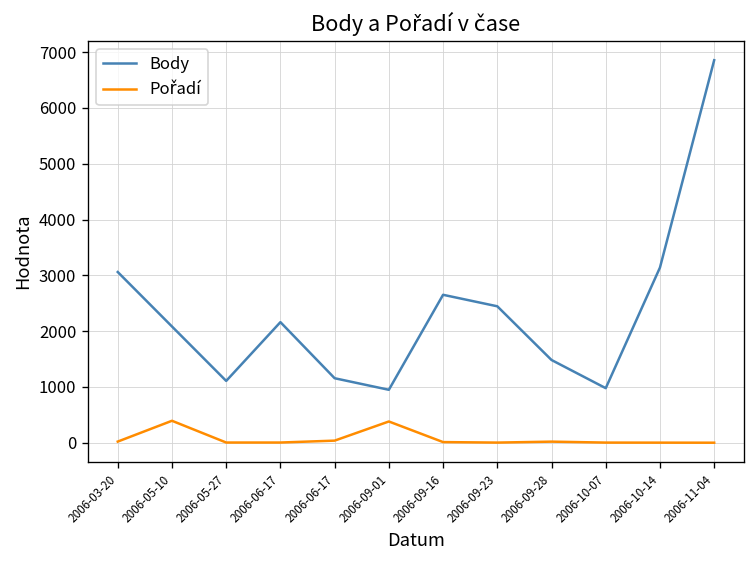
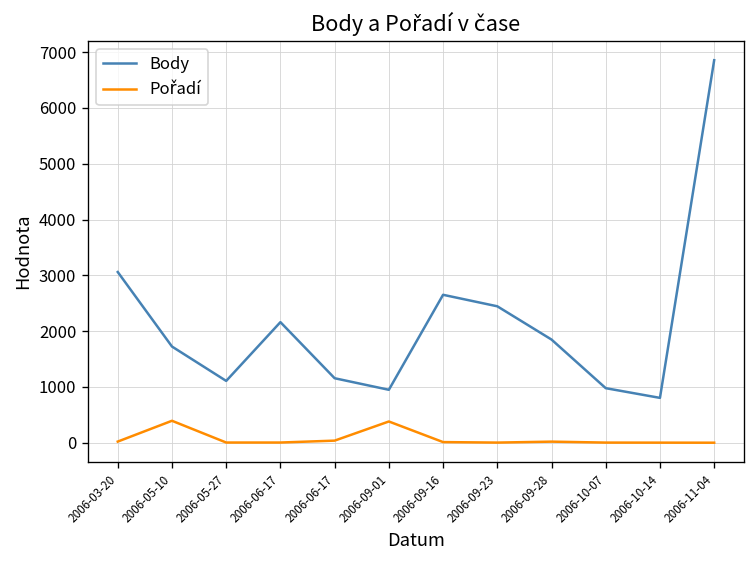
Body, 2006-05-10: 2100 -> 1700
Body, 2006-09-28: 1500 -> 1800
Body, 2006-10-14: 3100 -> 800
